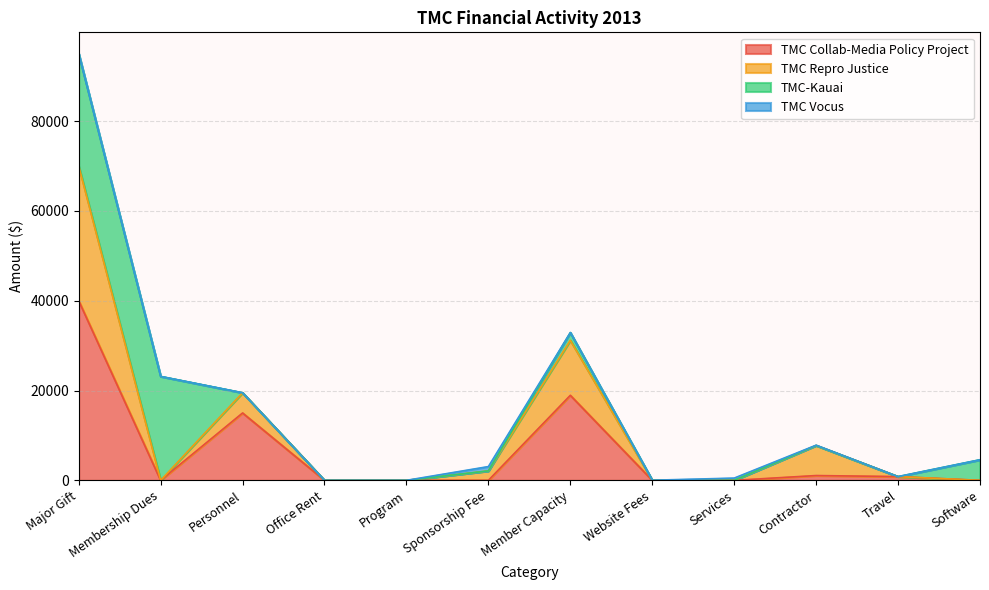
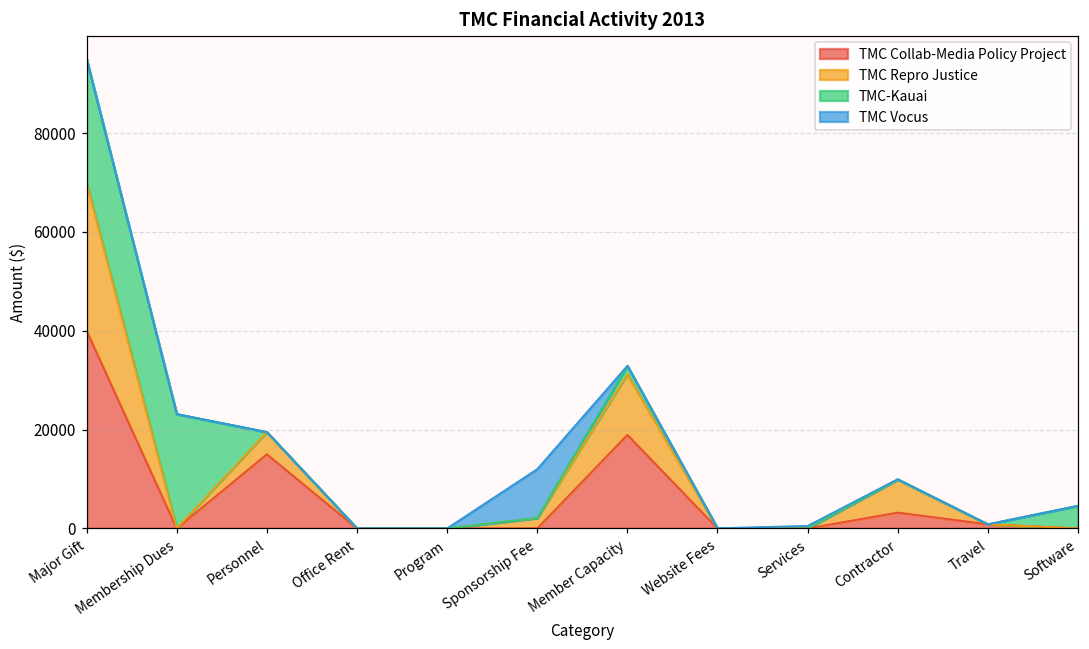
TMC Vocus, Sponsorship Fee: 1000 -> 10000
TMC Collab-Media Policy Project, Contractor: 1000 -> 3000
